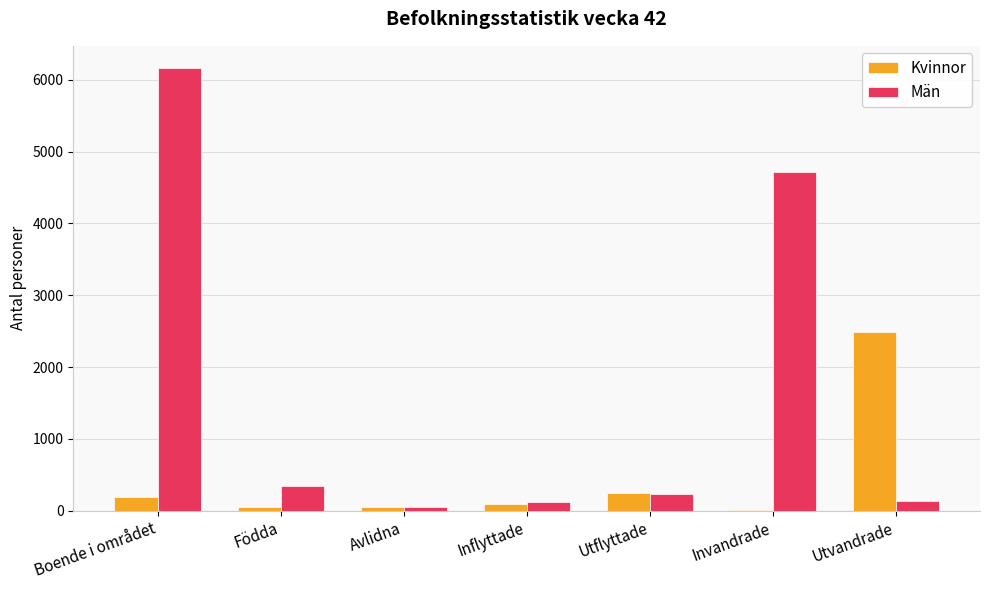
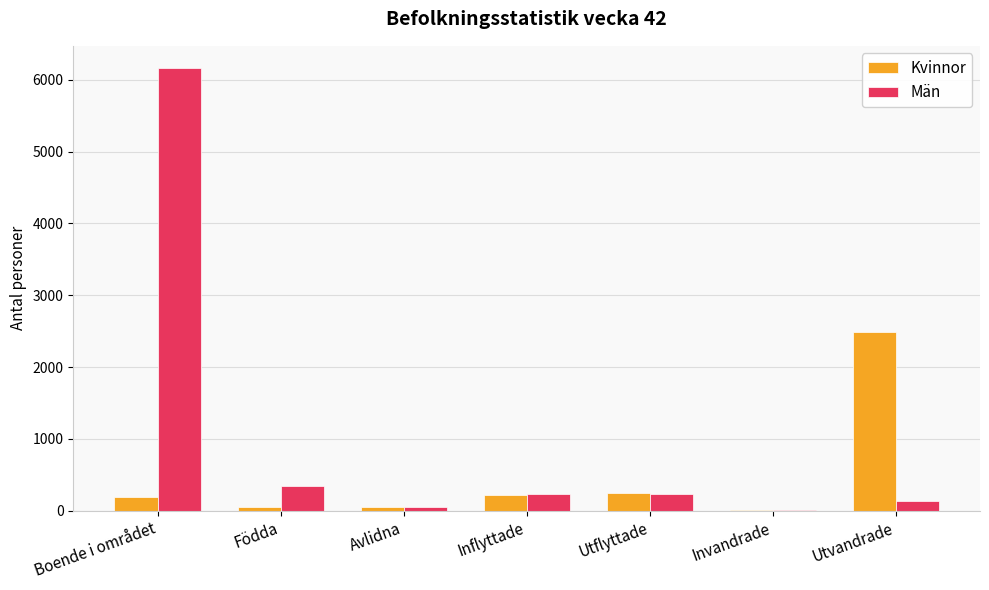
Kvinnor, Inflyttade: 100 -> 200
Män, Inflyttade: 100 -> 200
Män, Invandrade: 4700 -> 0
